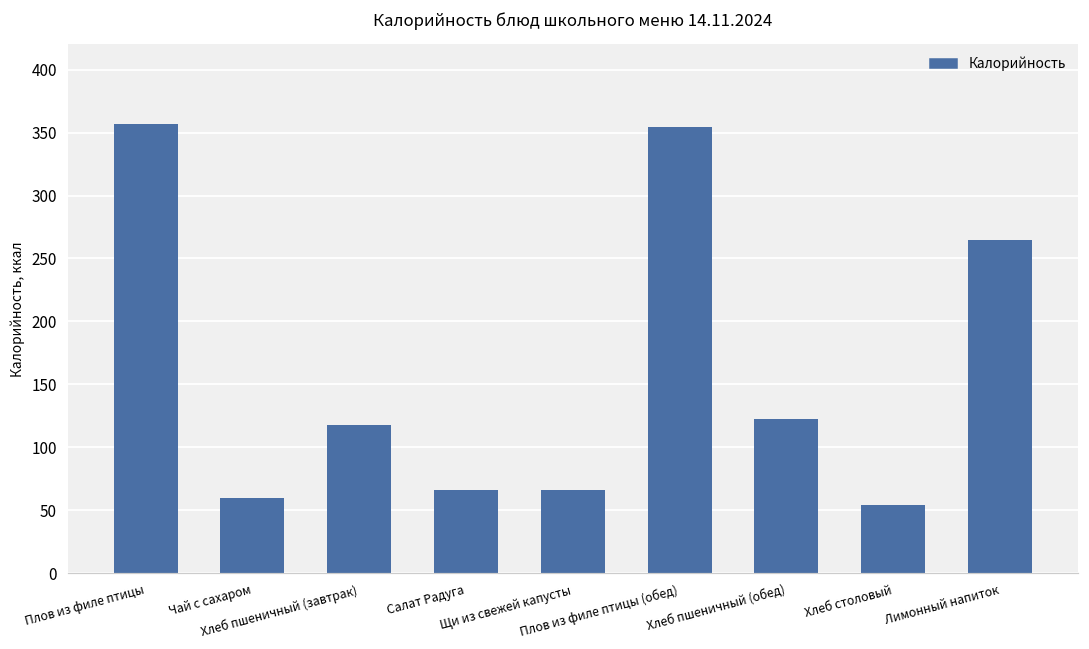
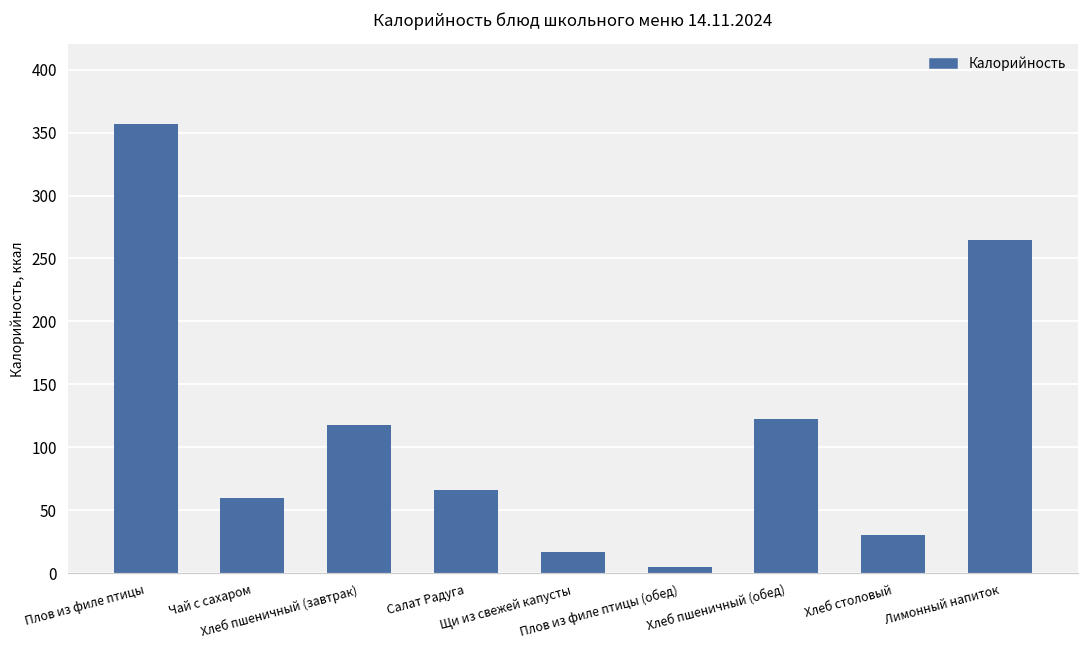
Щи из свежей капусты: 66 -> 17
Плов из филе птицы (обед): 354 -> 5
Хлеб столовый: 54 -> 30
